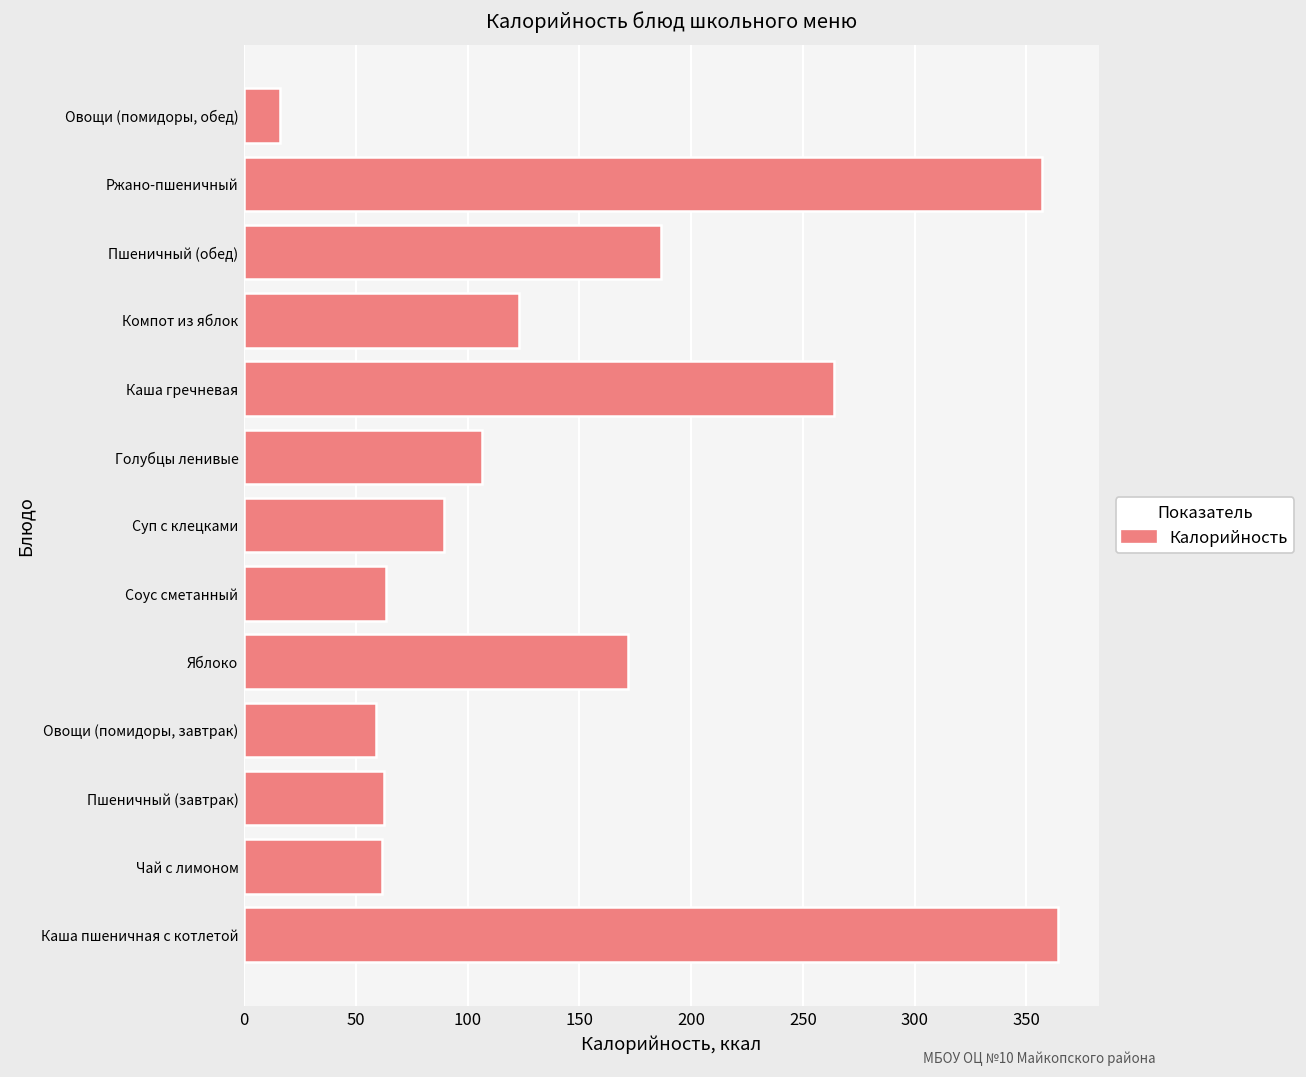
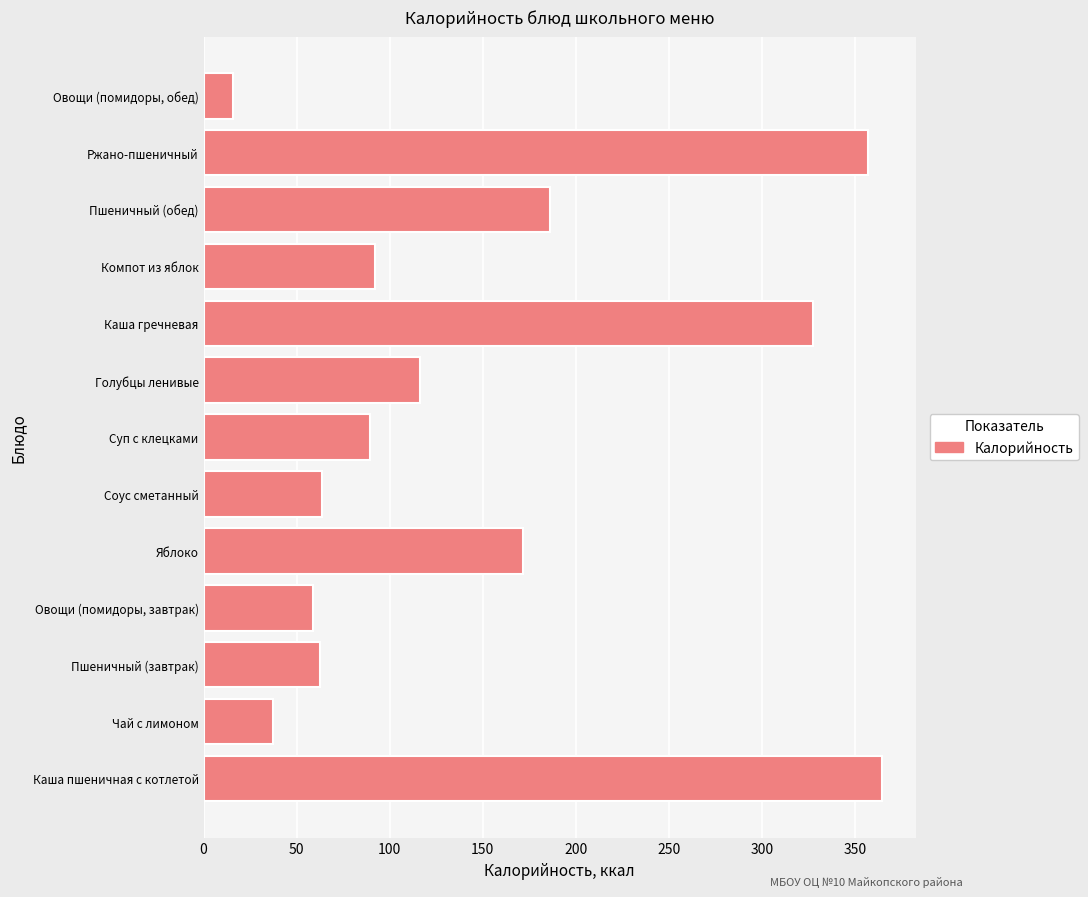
Компот из яблок: 123 -> 92
Каша гречневая: 264 -> 327
Голубцы ленивые: 106 -> 116
Чай с лимоном: 62 -> 37
